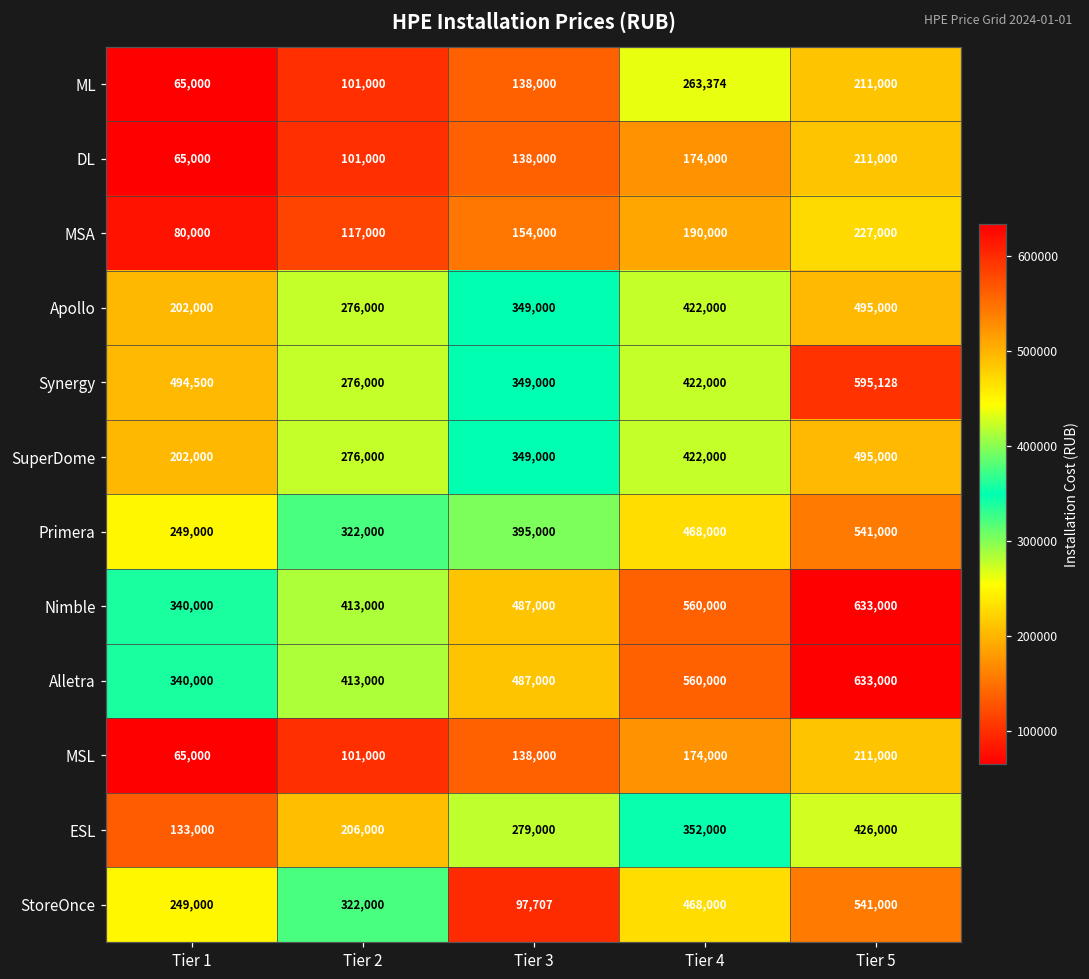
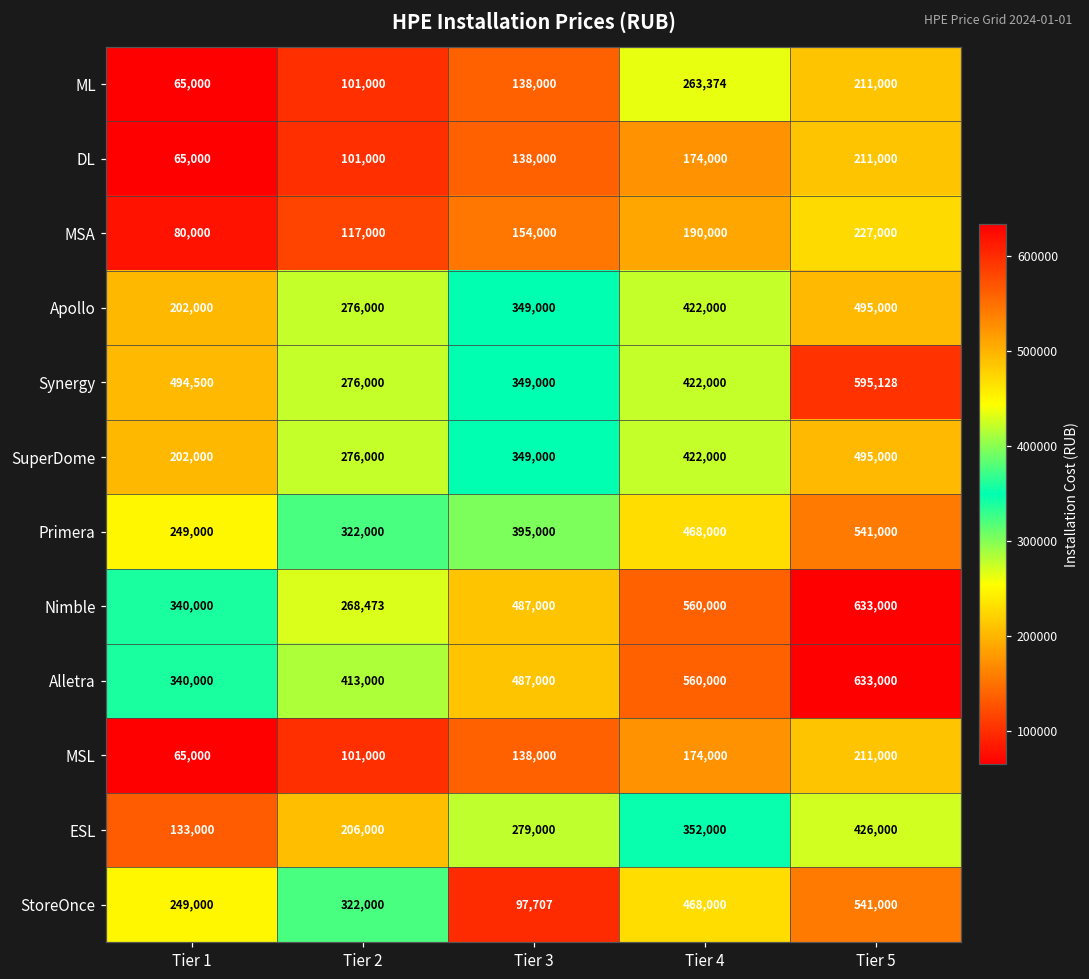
Nimble, Tier 2: 413,000 -> 268,473
